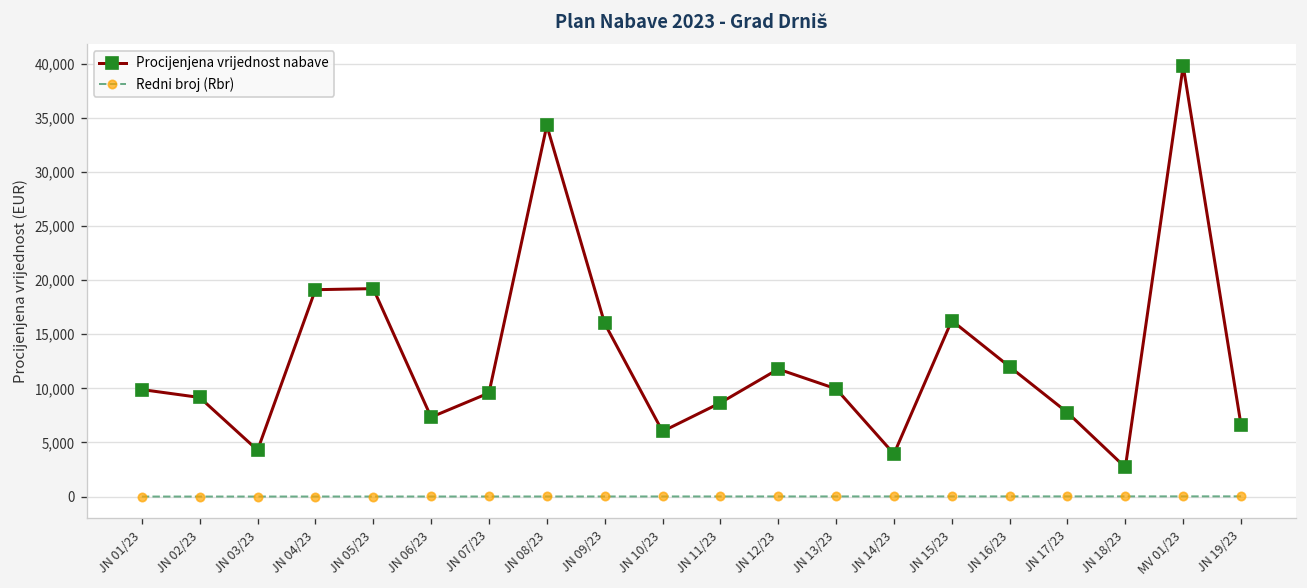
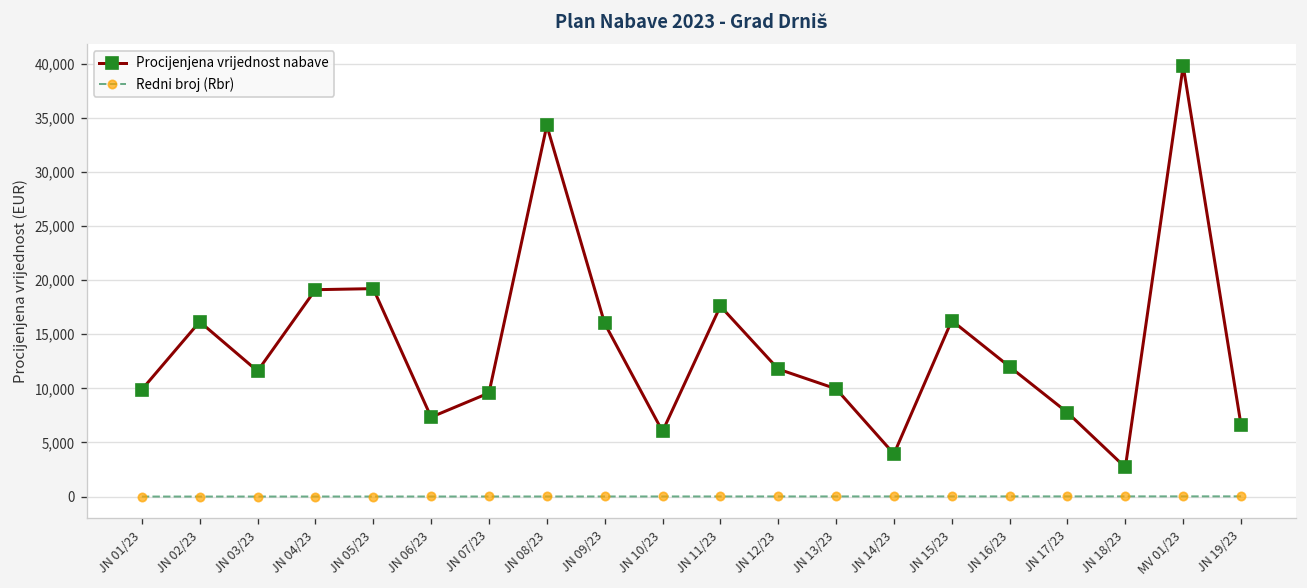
Procijenjena vrijednost nabave, JN 02/23: 9,000 -> 16,000
Procijenjena vrijednost nabave, JN 03/23: 4,000 -> 12,000
Procijenjena vrijednost nabave, JN 11/23: 9,000 -> 18,000
